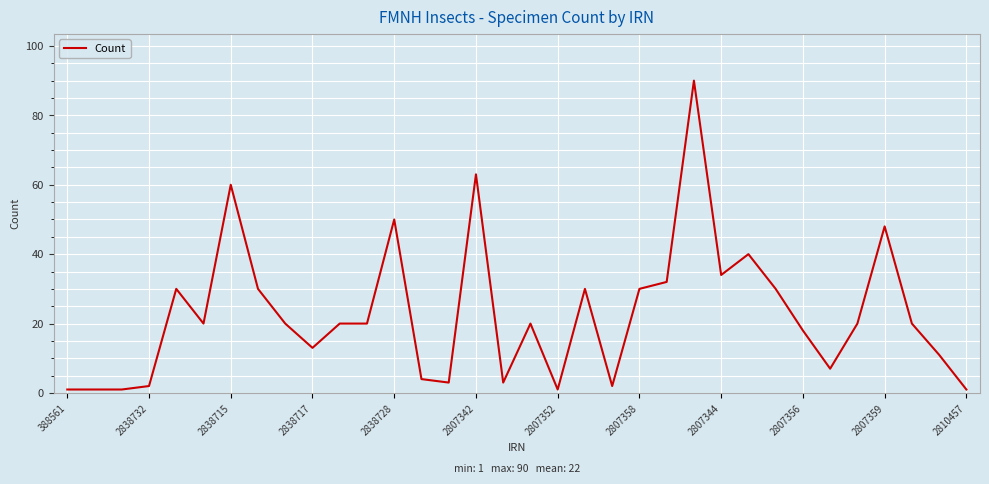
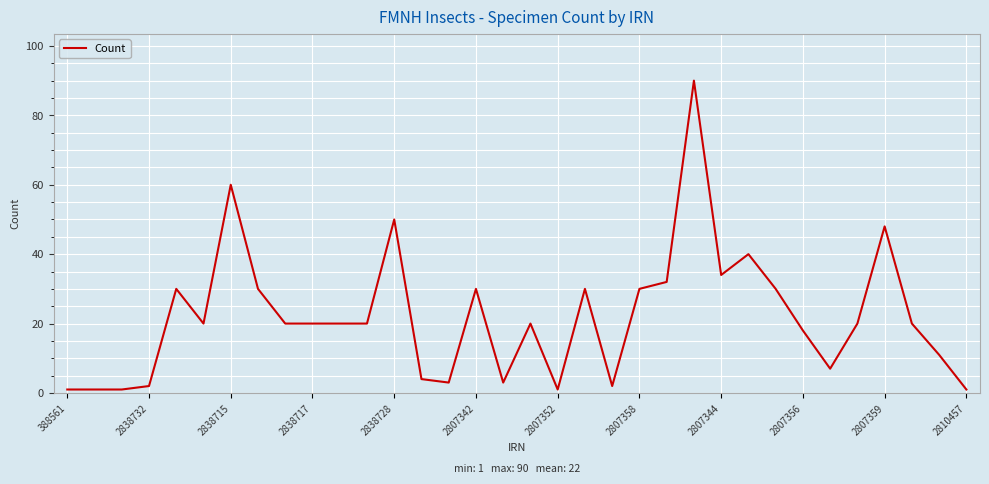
2838717: 13 -> 20
2807342: 63 -> 30
